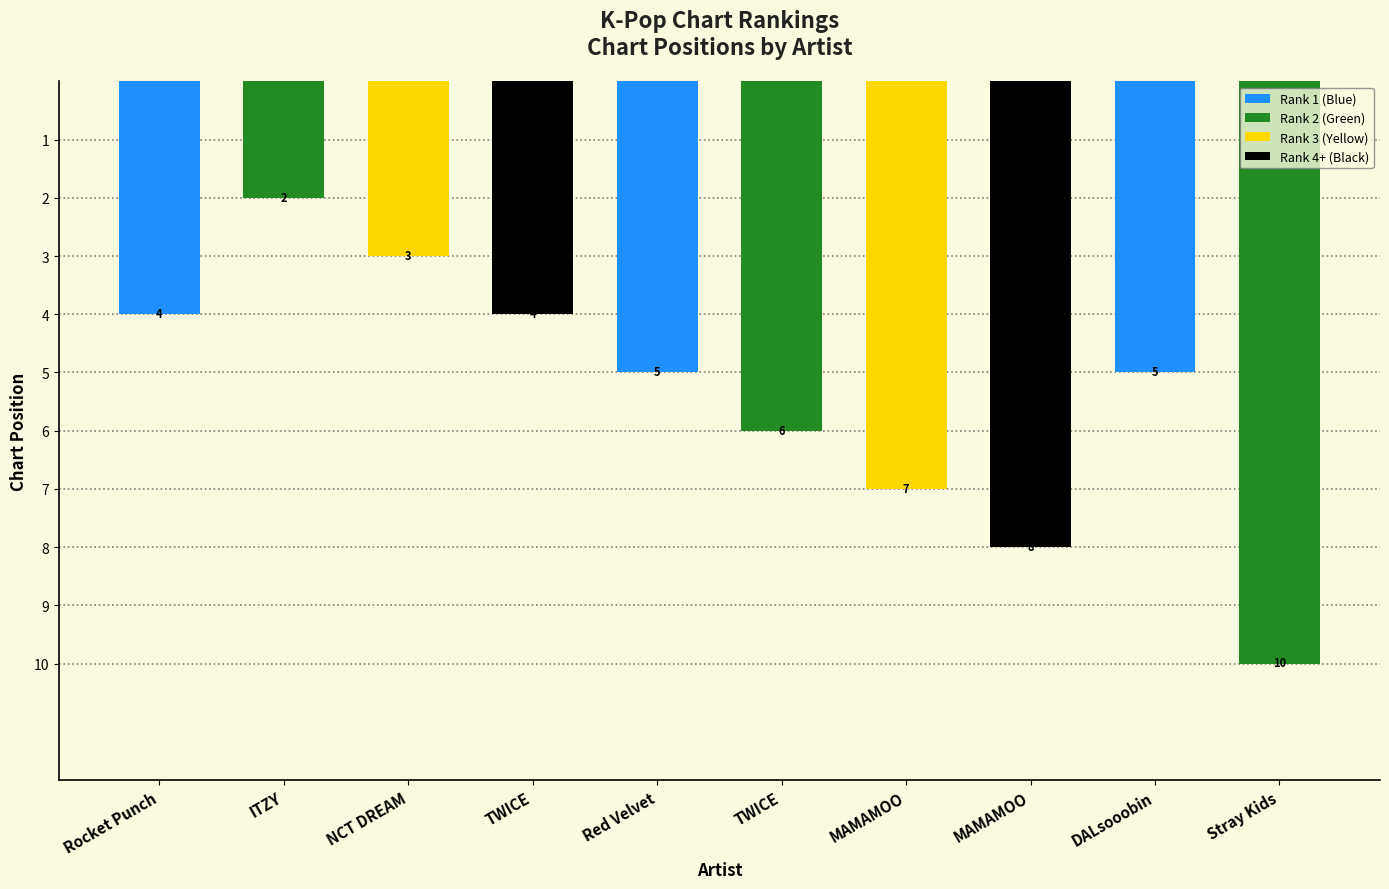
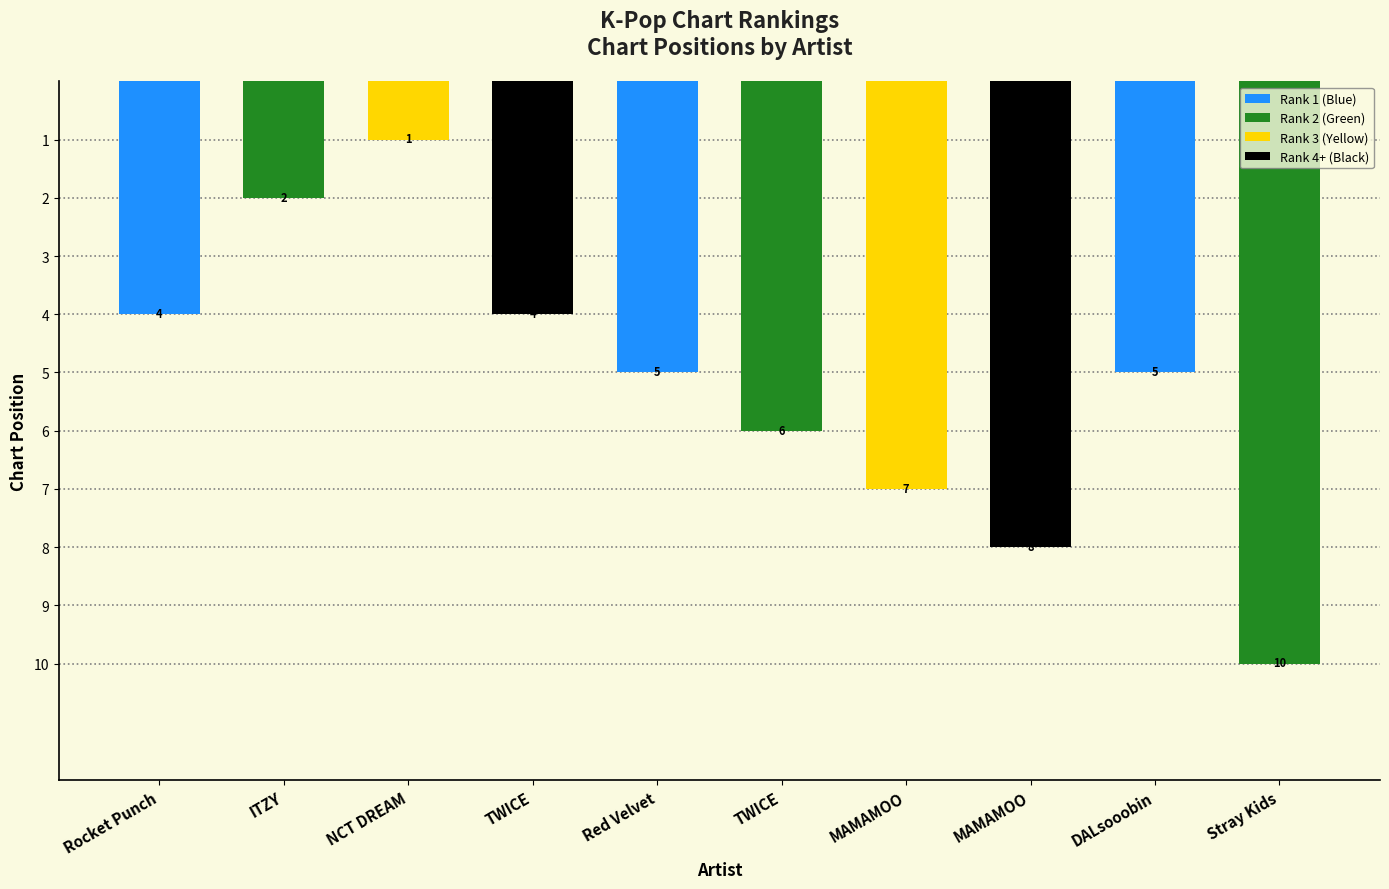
NCT DREAM: 3 -> 1
